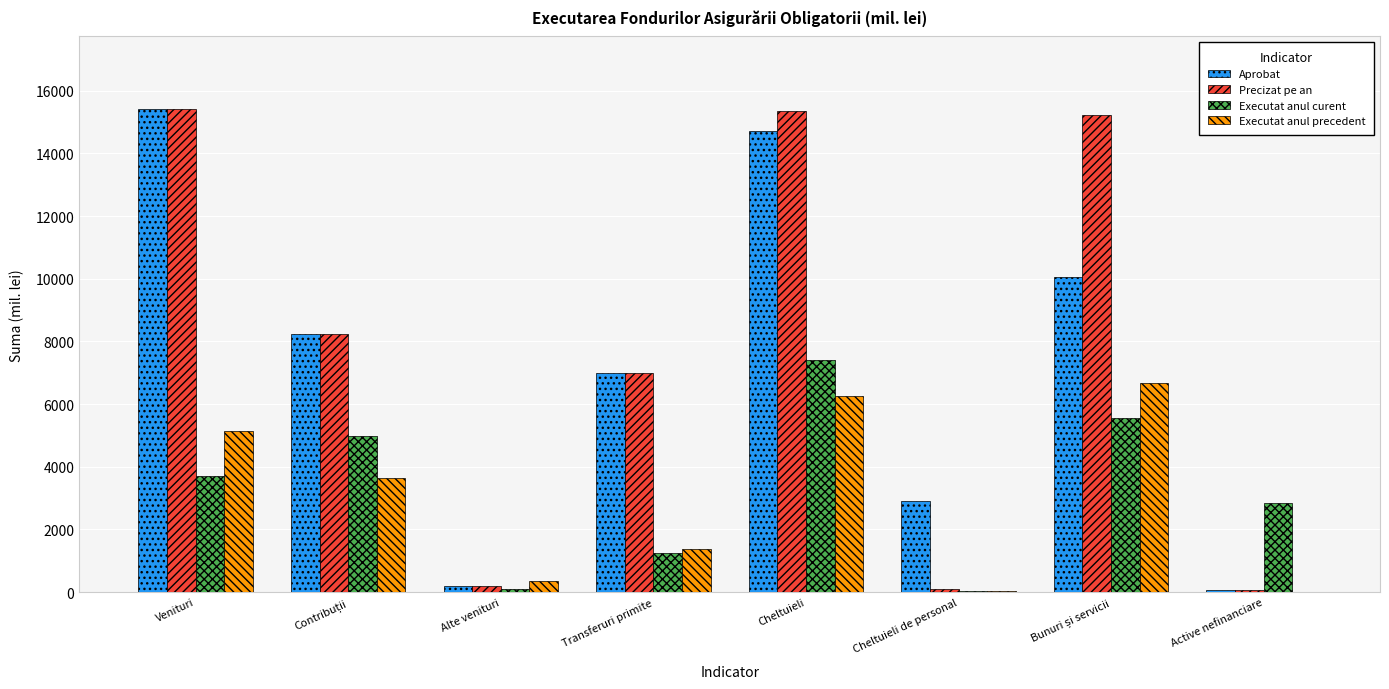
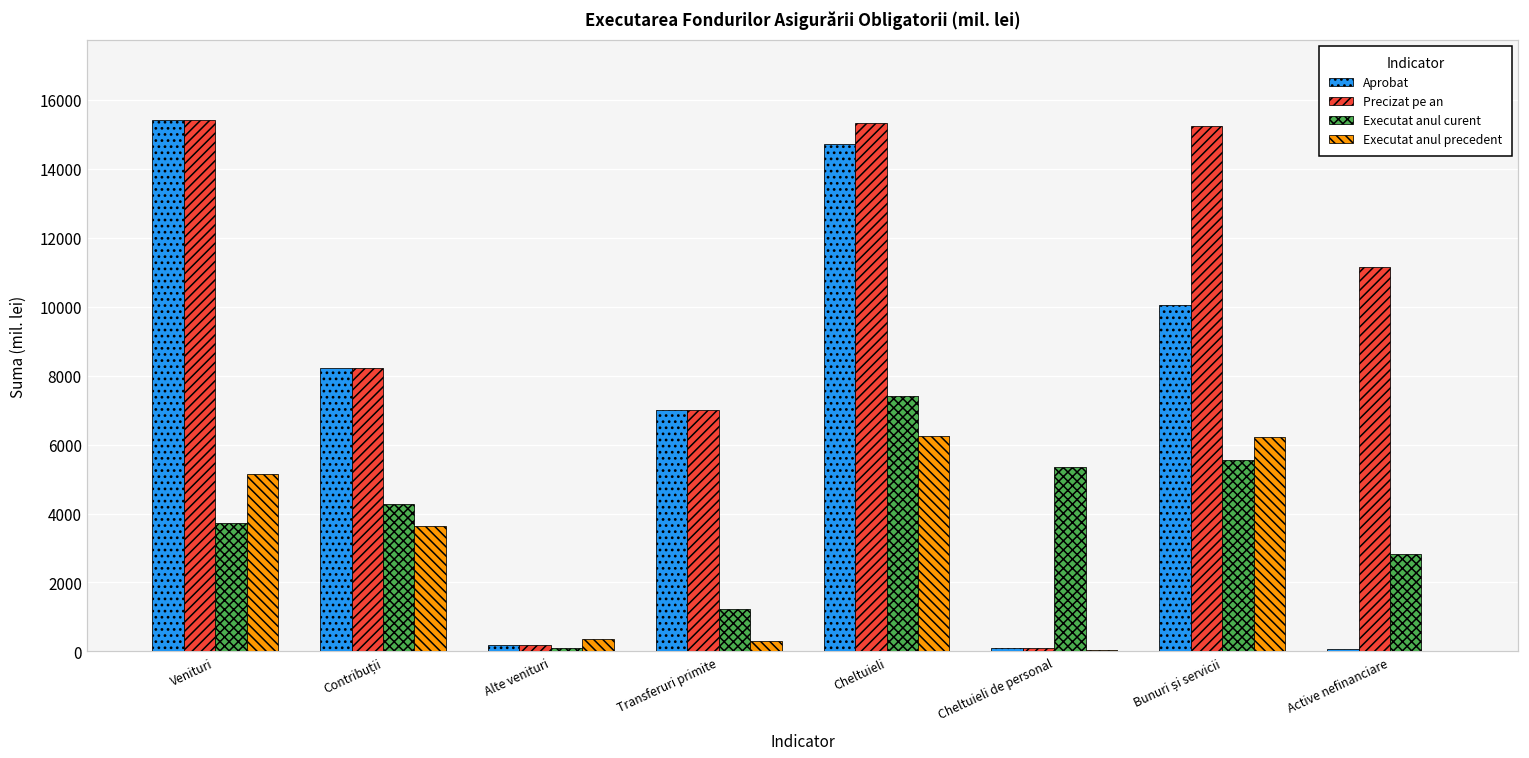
Executat anul curent, Contribuții: 5000 -> 4300
Executat anul precedent, Transferuri primite: 1400 -> 300
Aprobat, Cheltuieli de personal: 2900 -> 100
Executat anul curent, Cheltuieli de personal: 0 -> 5400
Executat anul precedent, Bunuri și servicii: 6700 -> 6200
Precizat pe an, Active nefinanciare: 100 -> 11100
